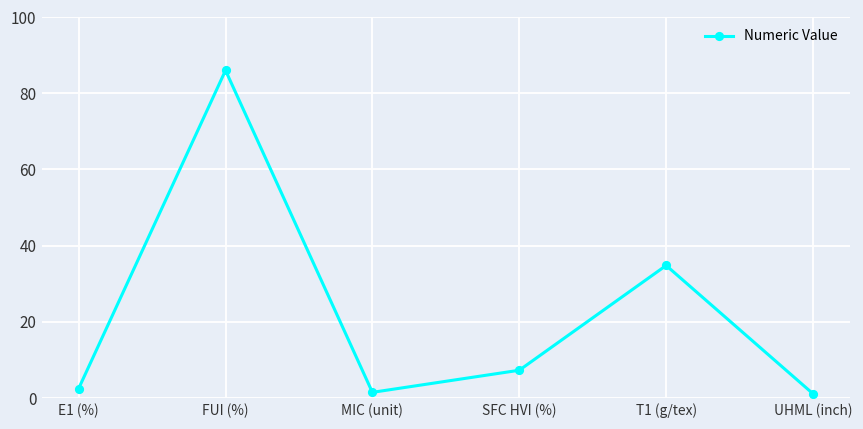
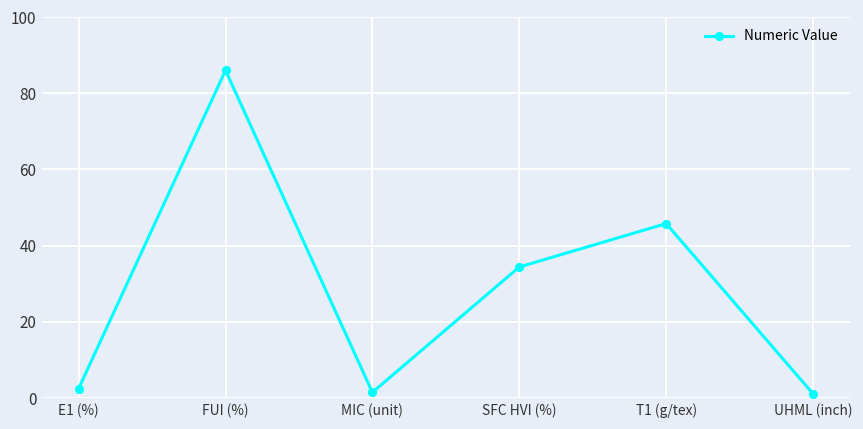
SFC HVI (%): 7 -> 34
T1 (g/tex): 35 -> 46
